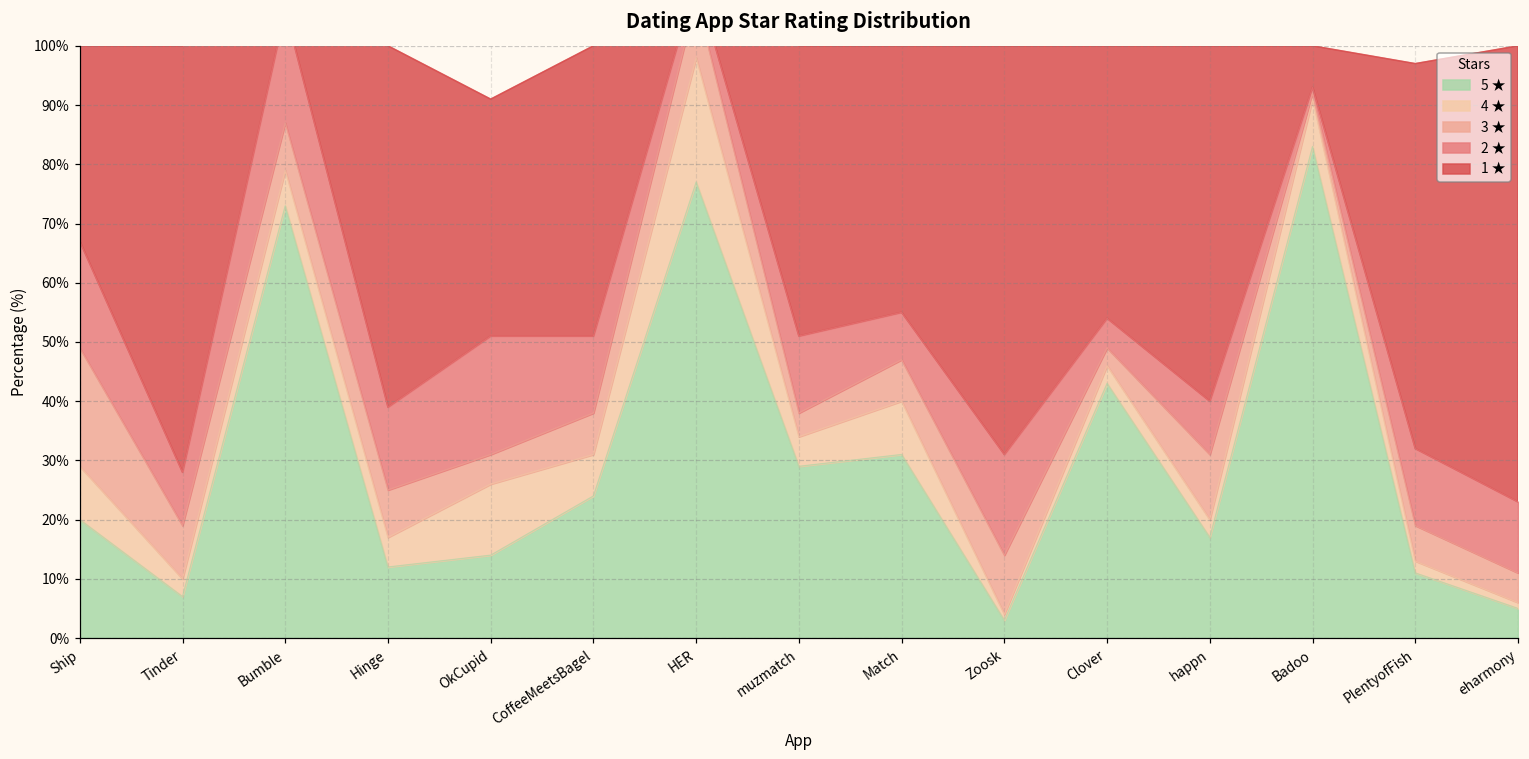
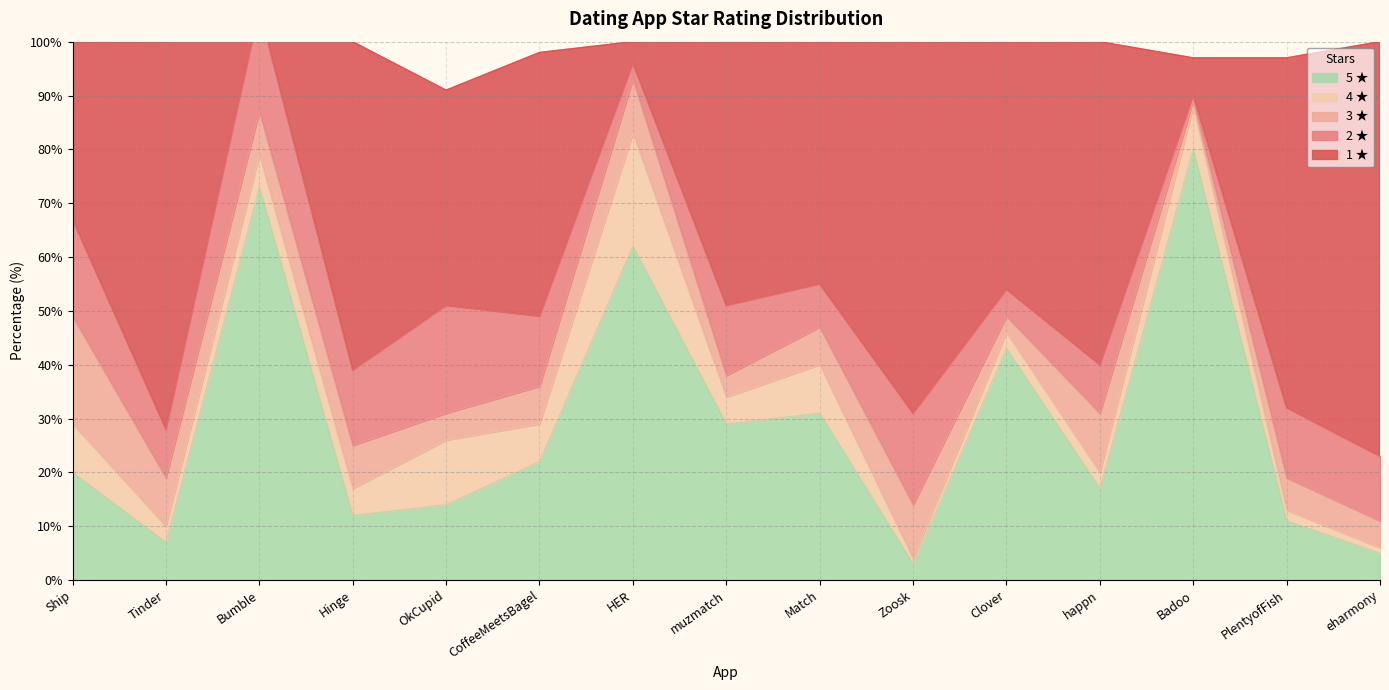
5 ★, CoffeeMeetsBagel: 24% -> 22%
5 ★, HER: 77% -> 62%
5 ★, Badoo: 83% -> 80%
